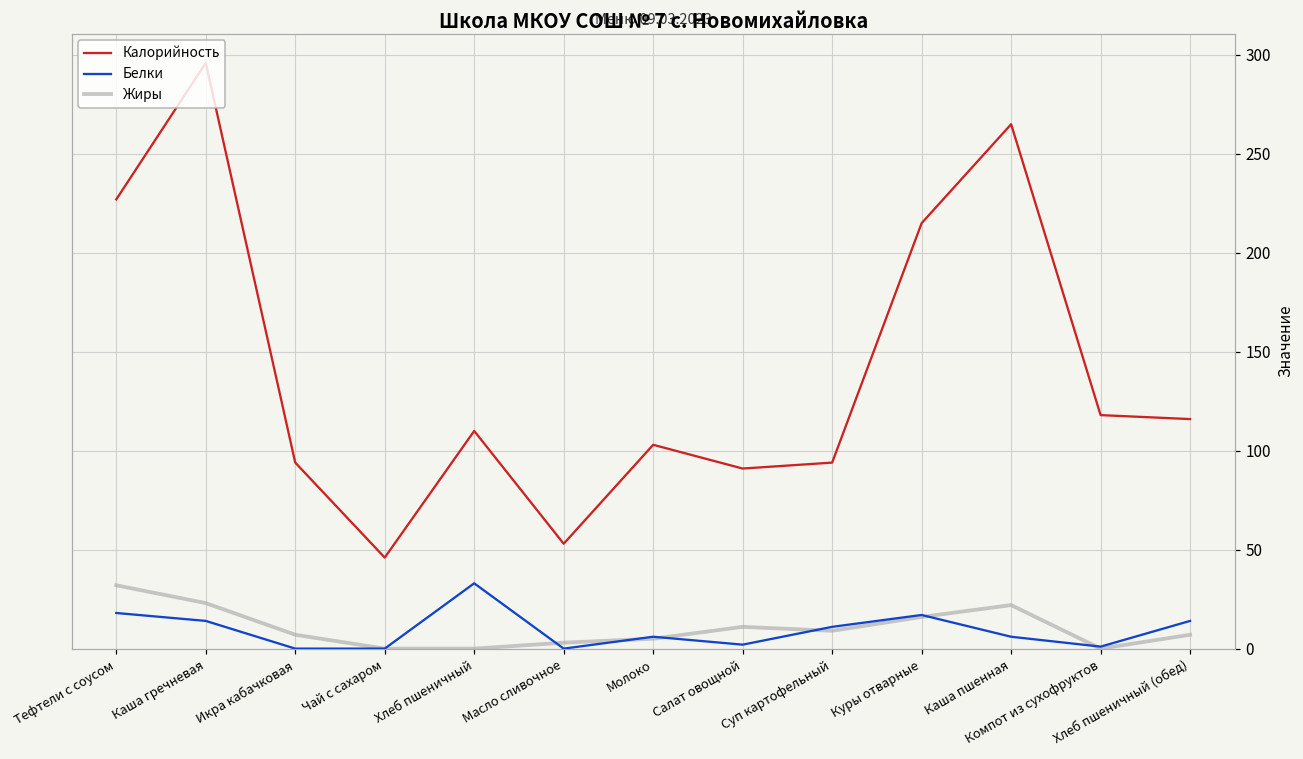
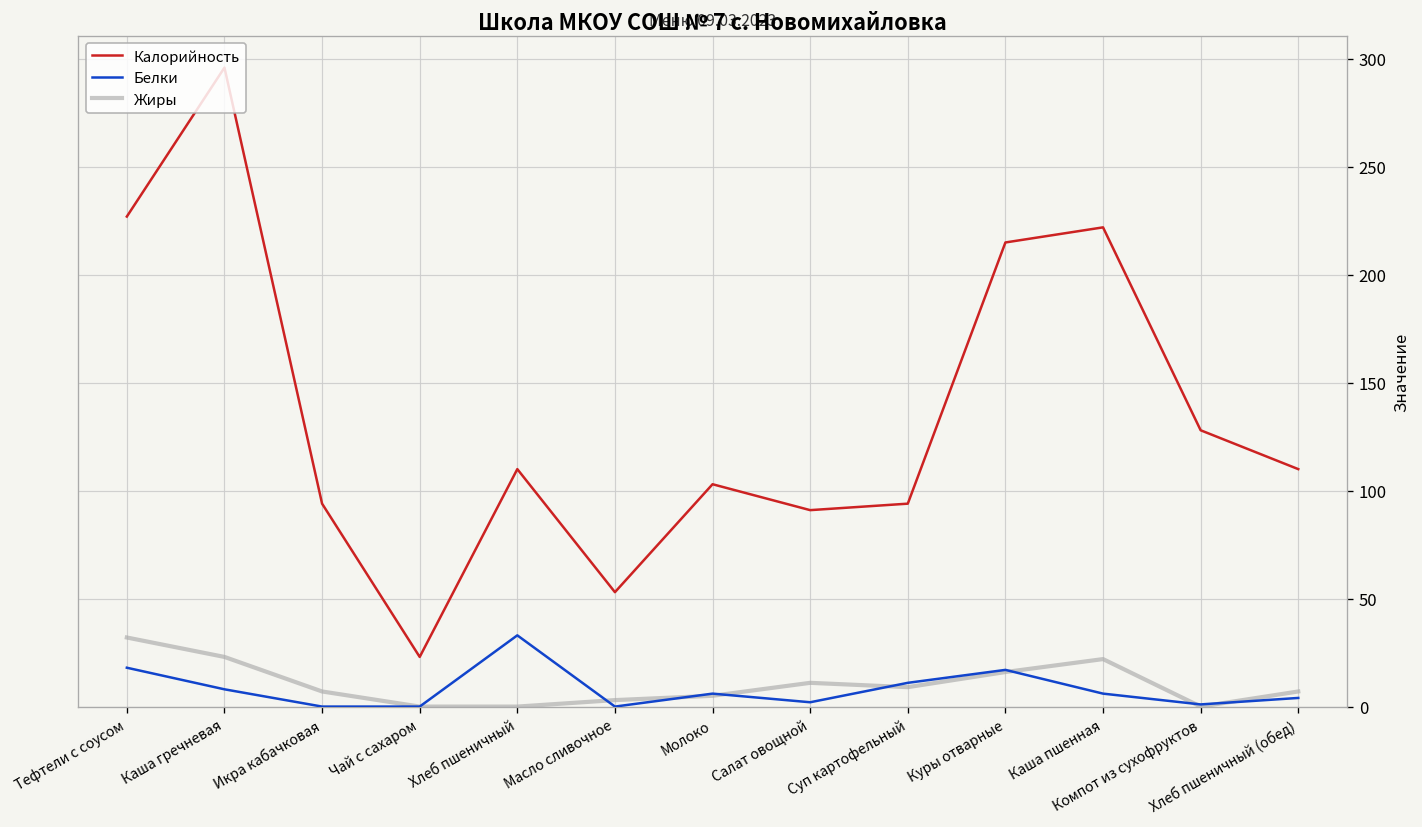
Белки, Каша гречневая: 14 -> 8
Калорийность, Чай с сахаром: 46 -> 23
Калорийность, Каша пшенная: 265 -> 222
Калорийность, Компот из сухофруктов: 118 -> 128
Калорийность, Хлеб пшеничный (обед): 116 -> 110
Белки, Хлеб пшеничный (обед): 14 -> 4
